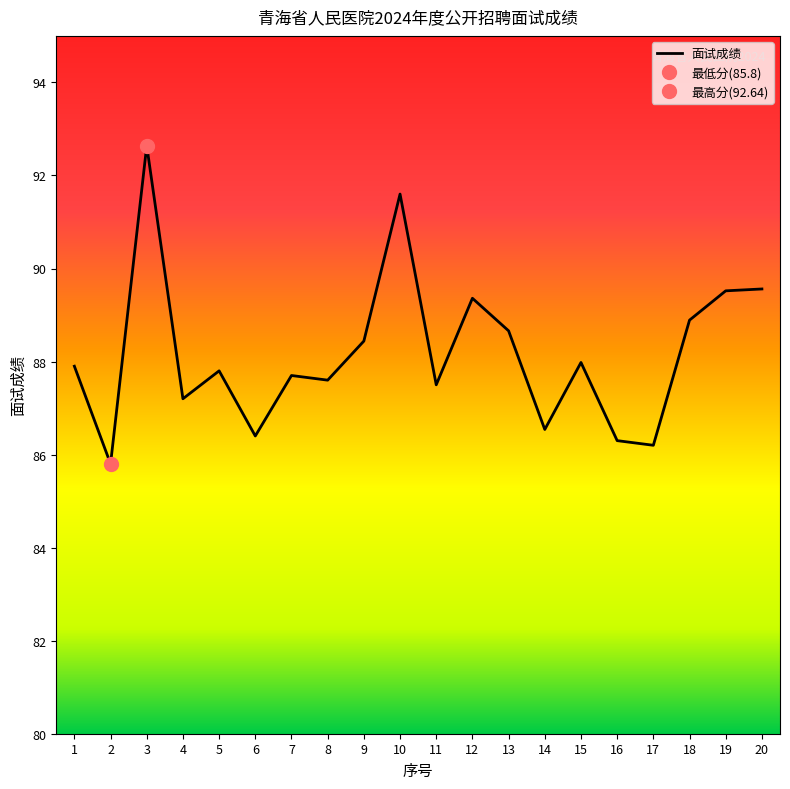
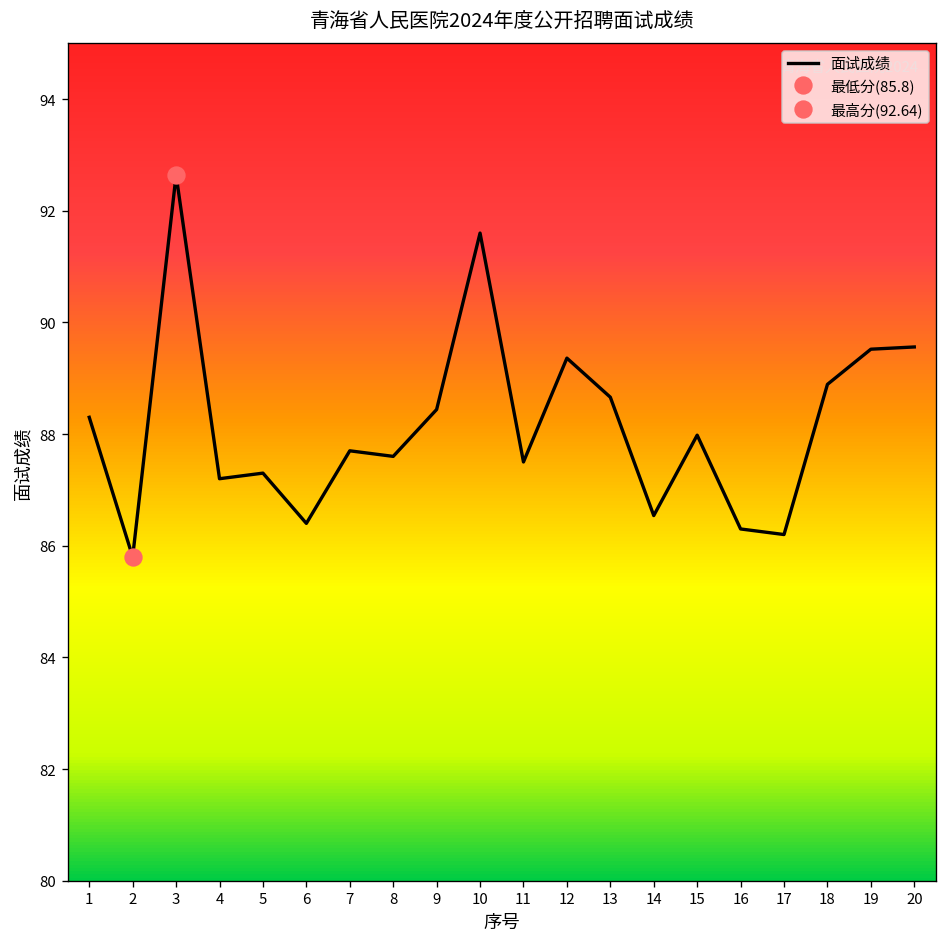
面试成绩, 1: 87.9 -> 88.3
面试成绩, 5: 87.8 -> 87.3
